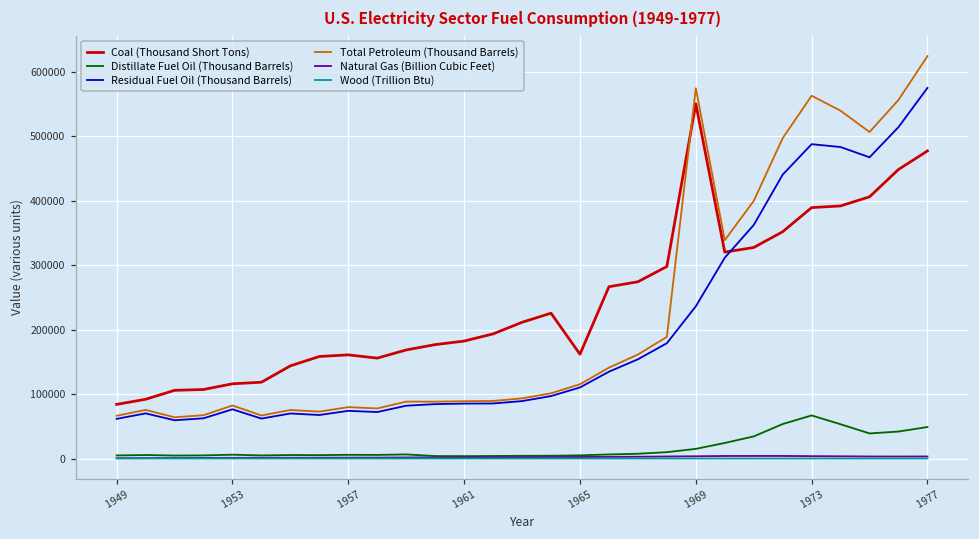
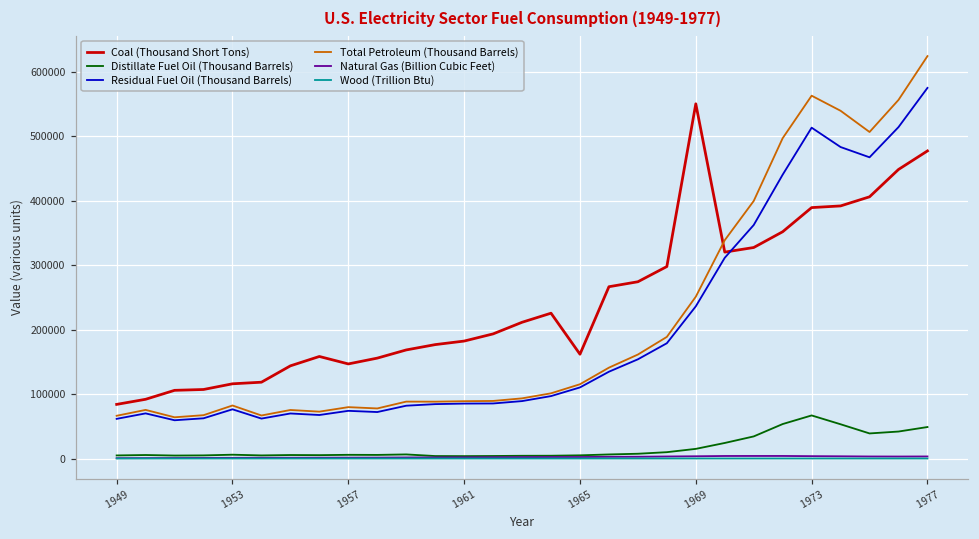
Coal (Thousand Short Tons), 1957: 160000 -> 150000
Total Petroleum (Thousand Barrels), 1969: 570000 -> 250000
Residual Fuel Oil (Thousand Barrels), 1973: 490000 -> 510000
